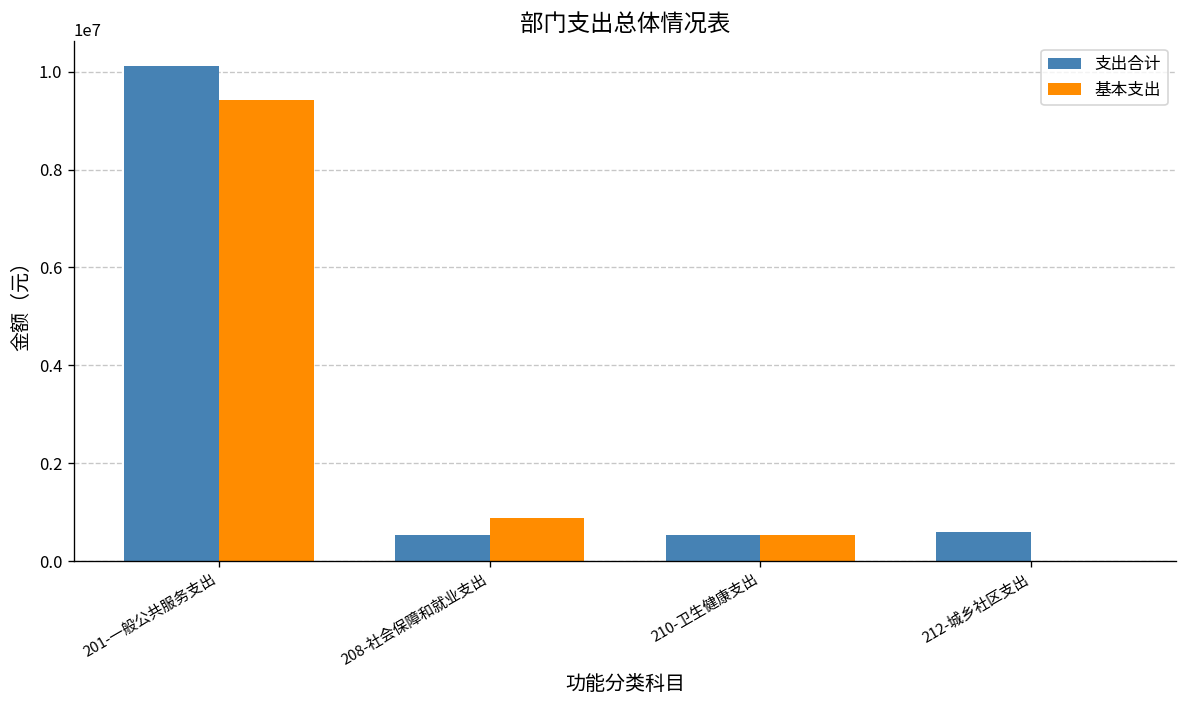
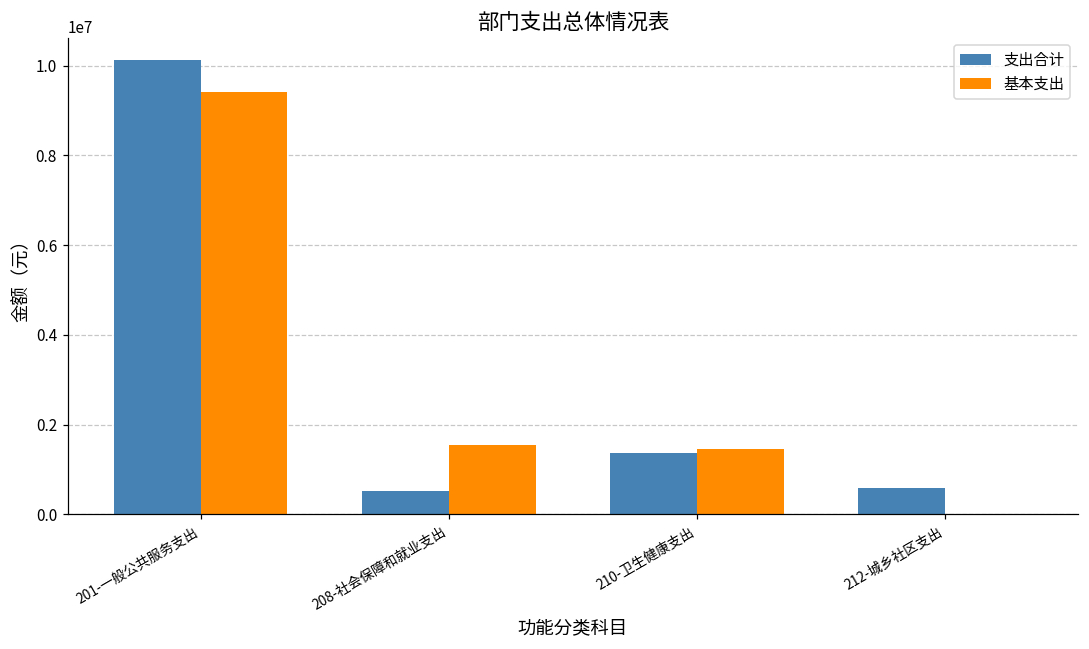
基本支出, 208-社会保障和就业支出: 900000 -> 1600000
支出合计, 210-卫生健康支出: 500000 -> 1400000
基本支出, 210-卫生健康支出: 500000 -> 1400000
